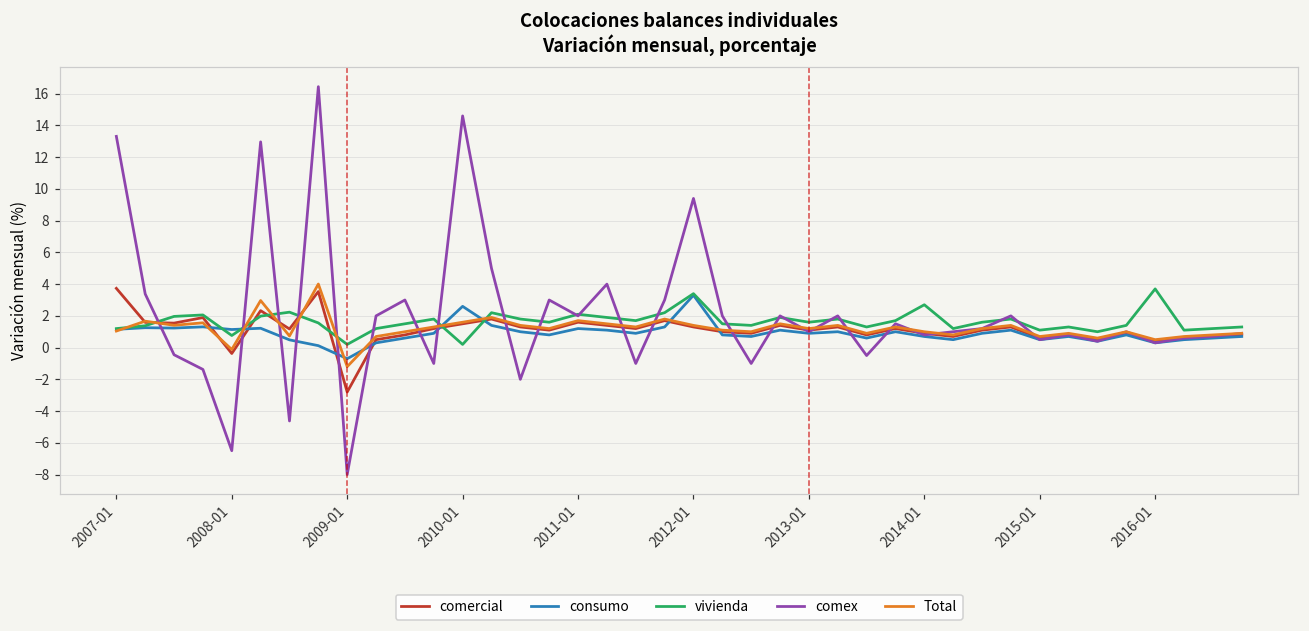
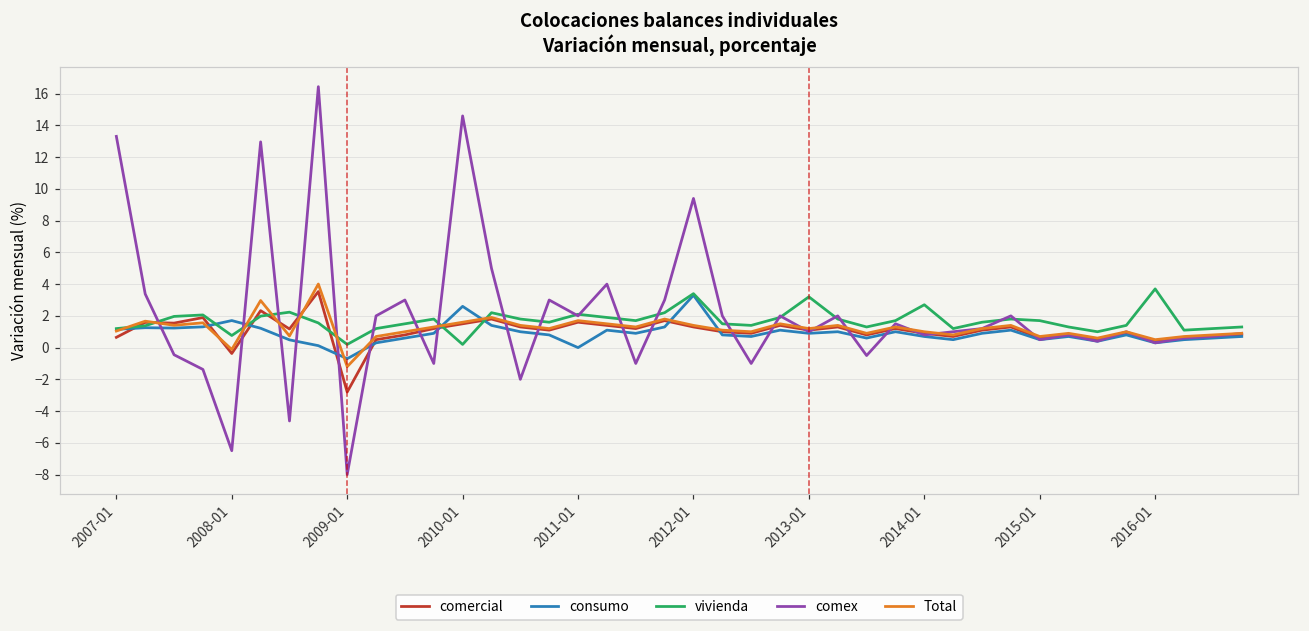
comercial, 2007-01: 3.7 -> 0.6
consumo, 2008-01: 1.1 -> 1.7
consumo, 2011-01: 1.2 -> 0.0
vivienda, 2013-01: 1.6 -> 3.2
vivienda, 2015-01: 1.1 -> 1.7
